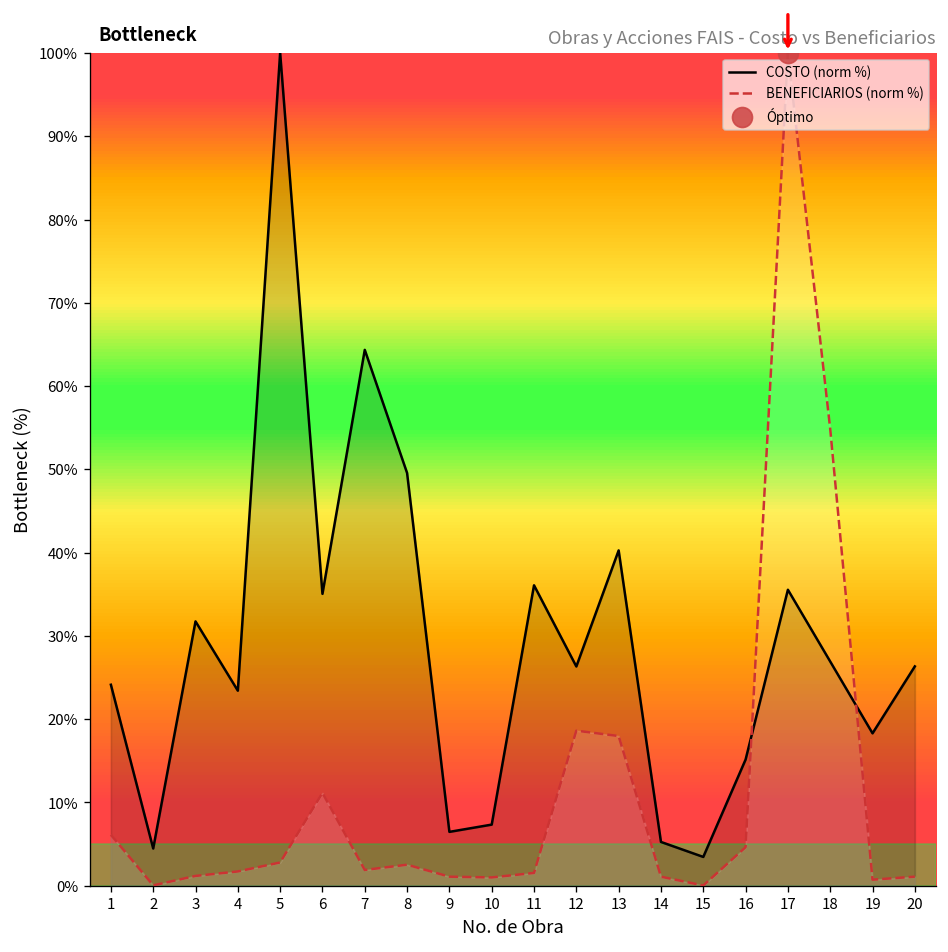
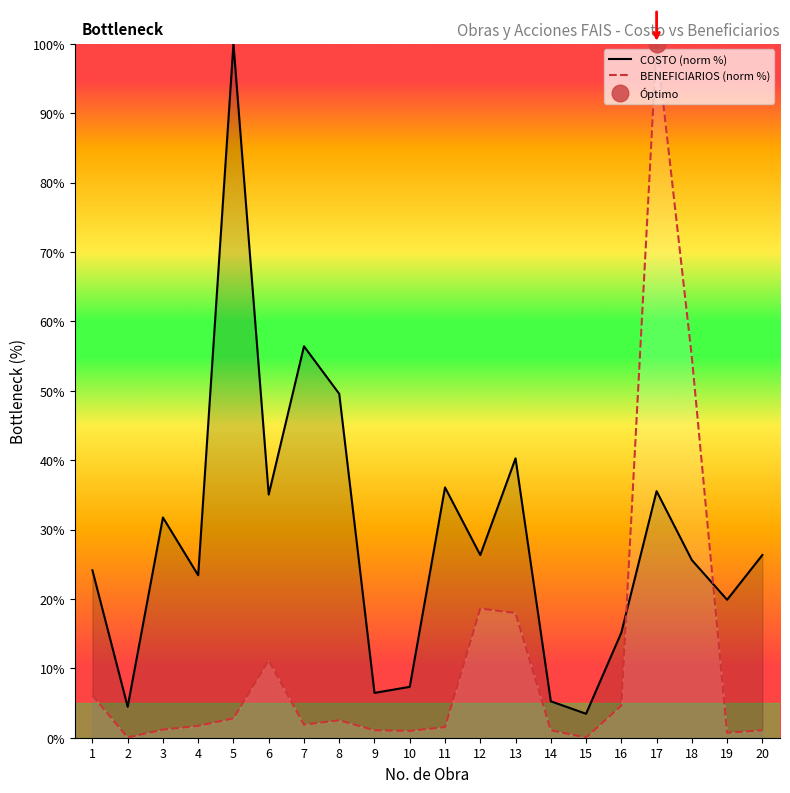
COSTO (norm %), 7: 64% -> 56%
COSTO (norm %), 18: 27% -> 26%
COSTO (norm %), 19: 18% -> 20%
